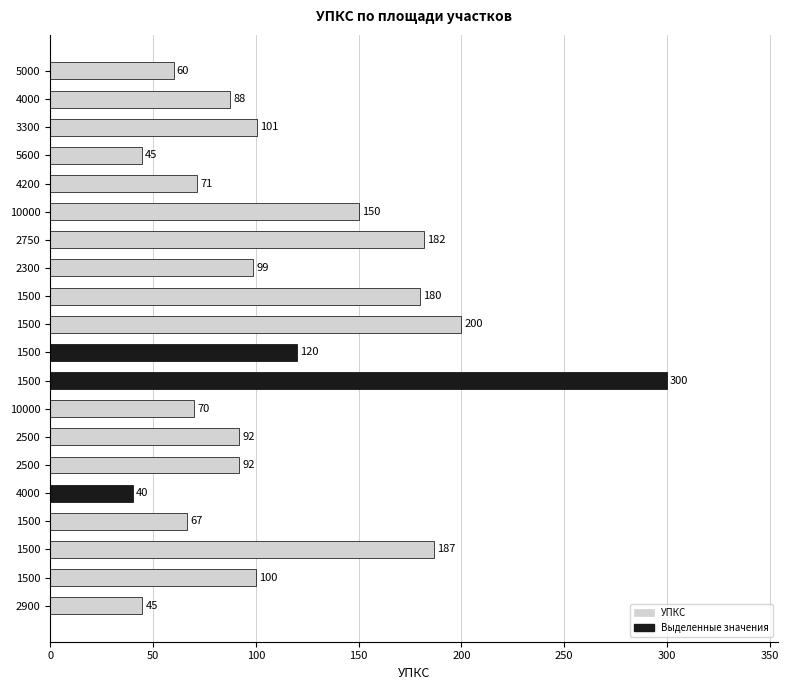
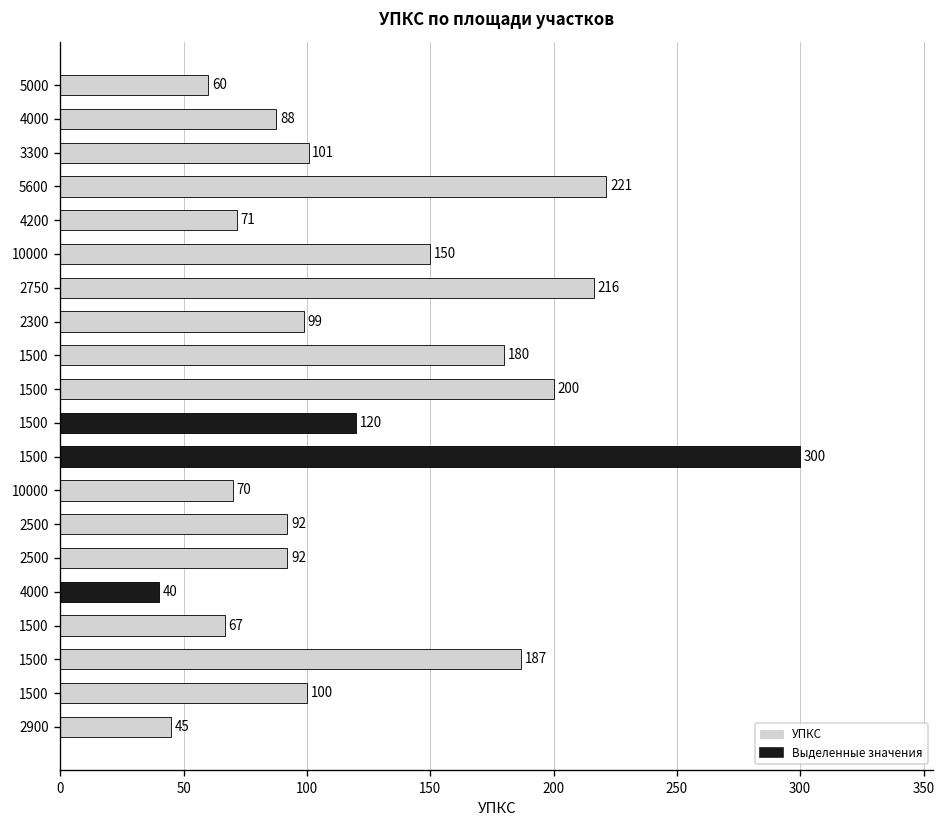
5600: 45 -> 221
2750: 182 -> 216
